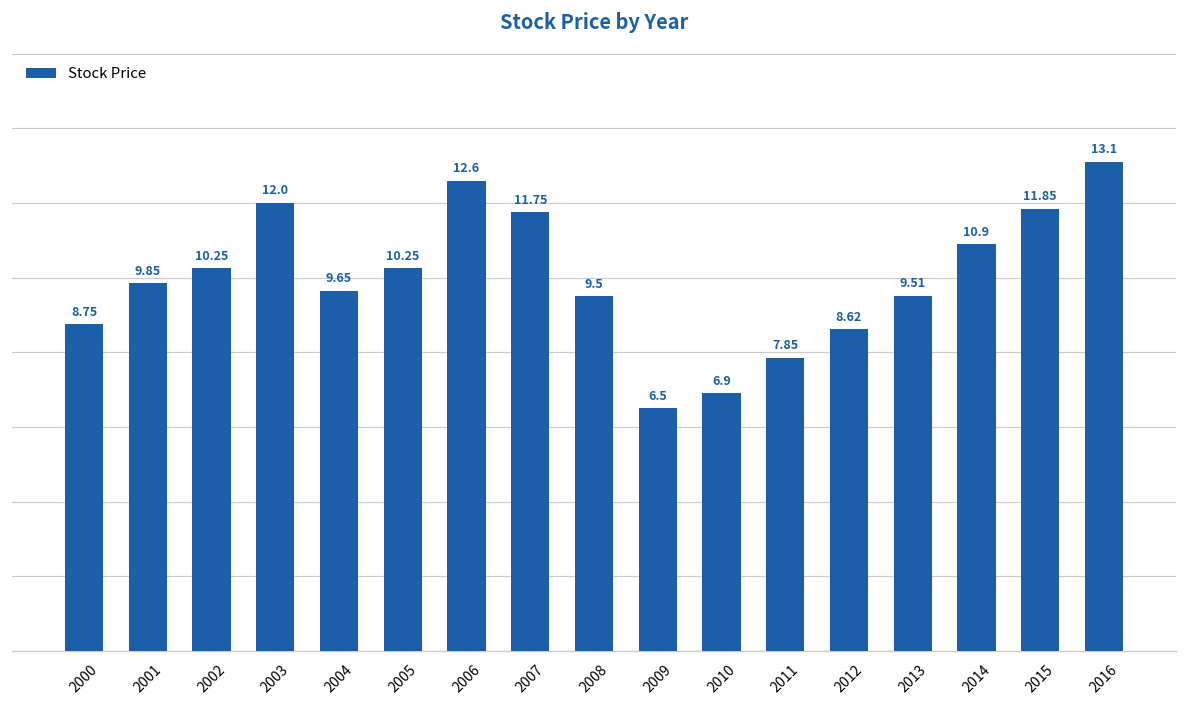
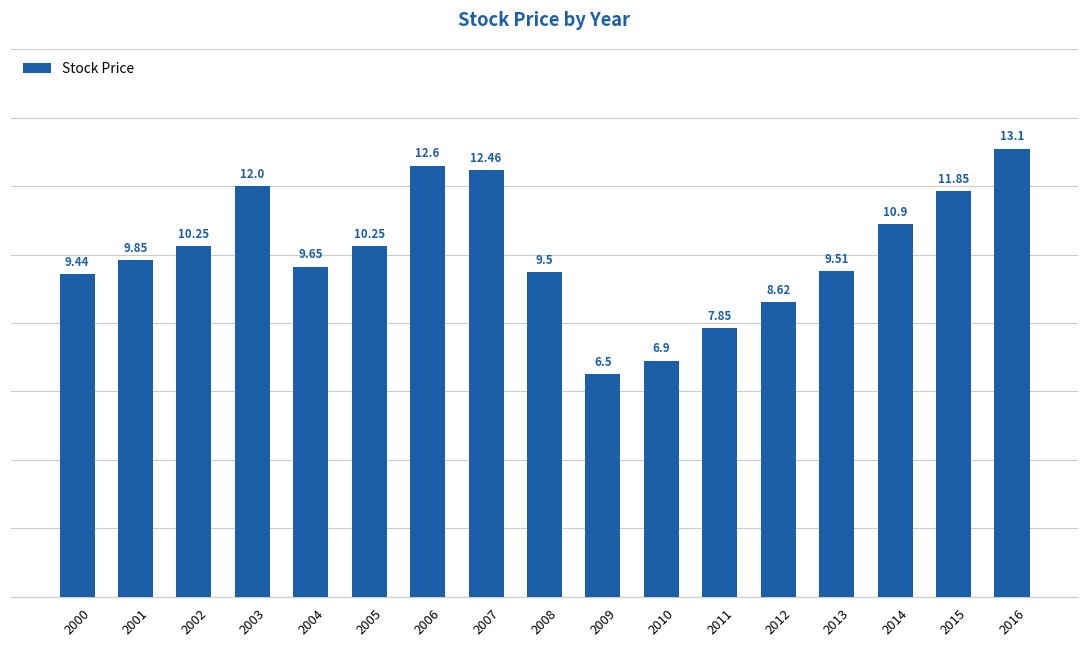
2000: 8.75 -> 9.44
2007: 11.75 -> 12.46
